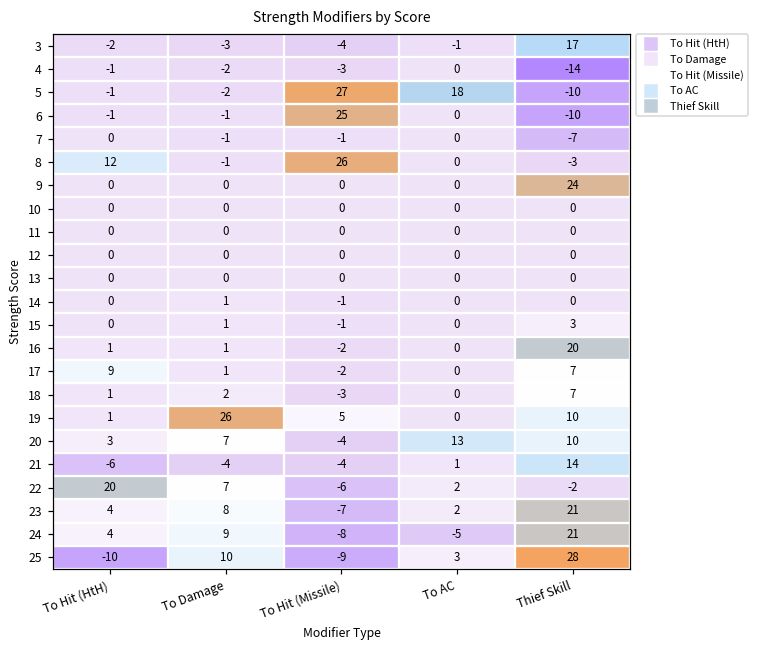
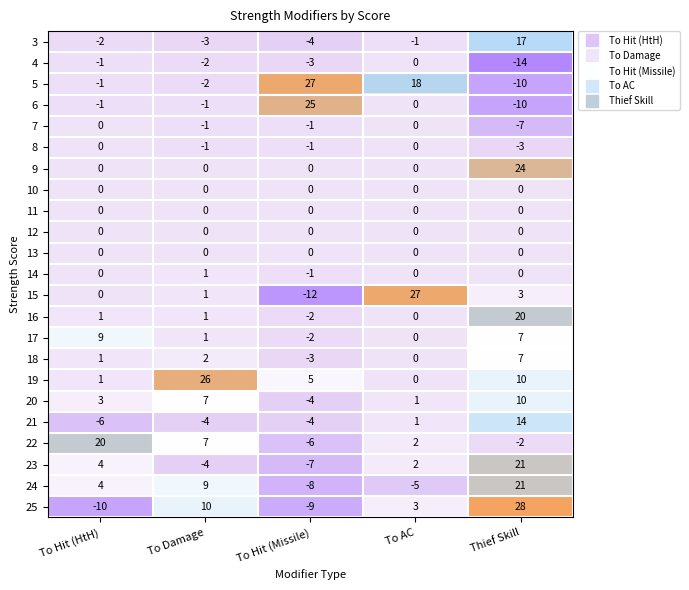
8, To Hit (HtH): 12 -> 0
8, To Hit (Missile): 26 -> -1
15, To Hit (Missile): -1 -> -12
15, To AC: 0 -> 27
20, To AC: 13 -> 1
23, To Damage: 8 -> -4
